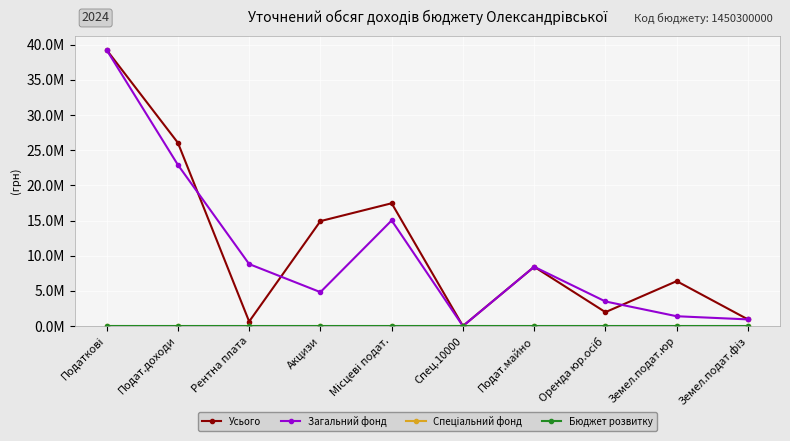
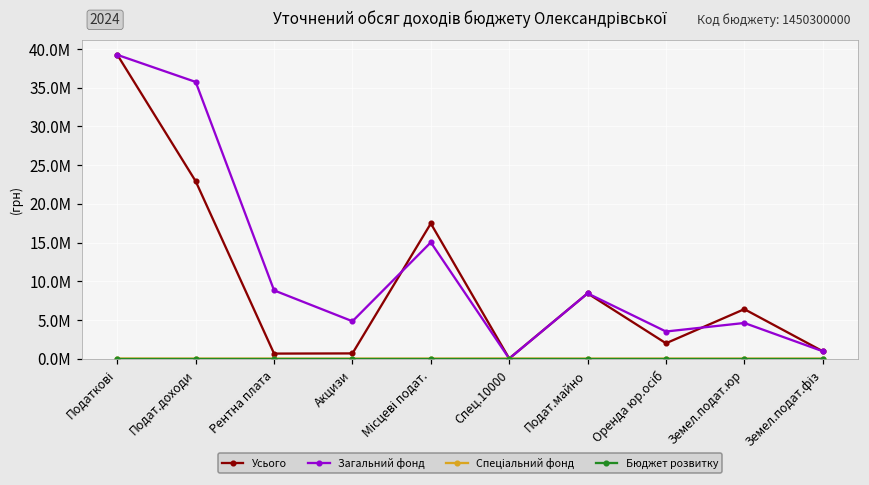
Усього, Подат.доходи: 26000000 -> 23000000
Загальний фонд, Подат.доходи: 23000000 -> 36000000
Усього, Акцизи: 15000000 -> 1000000
Загальний фонд, Земел.подат.юр: 1000000 -> 5000000
